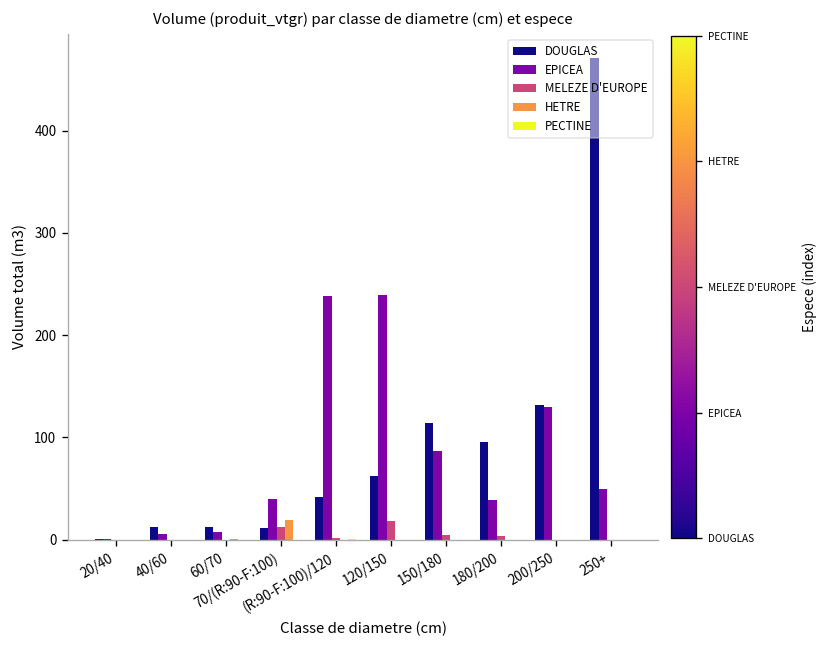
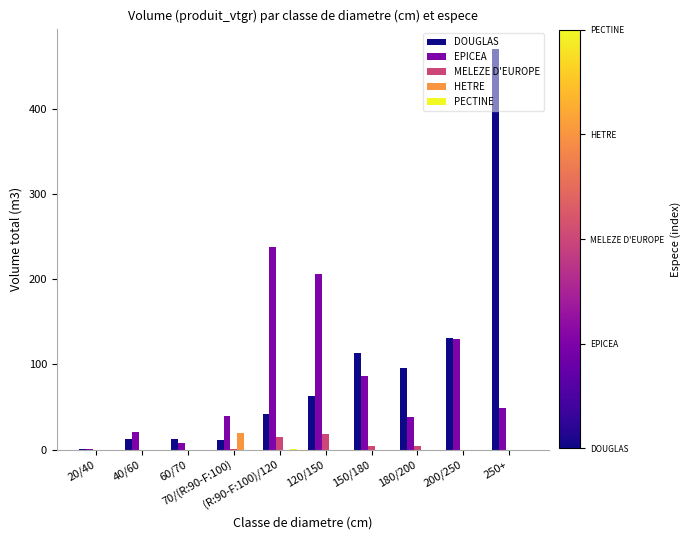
EPICEA, 40/60: 10 -> 20
MELEZE D'EUROPE, 70/(R:90-F:100): 10 -> 0
MELEZE D'EUROPE, (R:90-F:100)/120: 0 -> 20
EPICEA, 120/150: 240 -> 210
